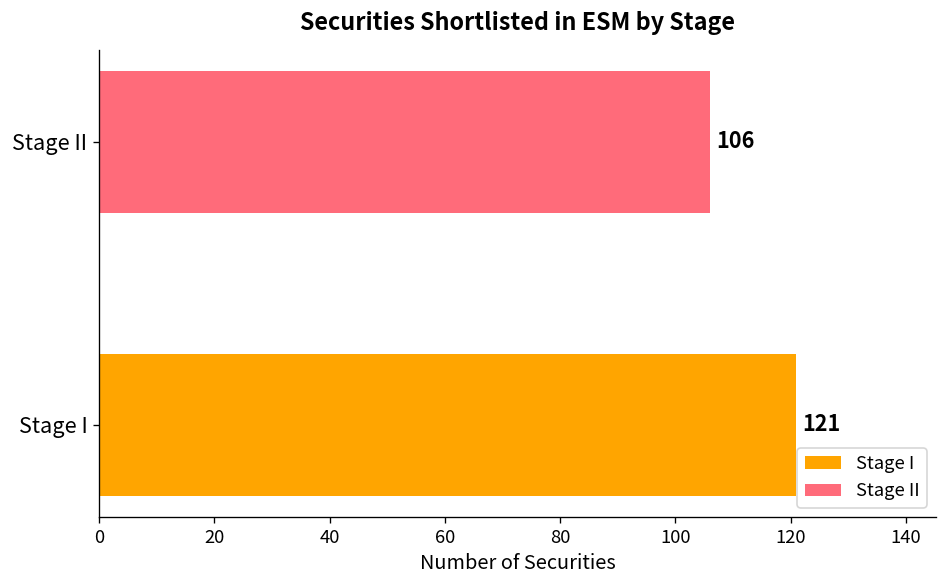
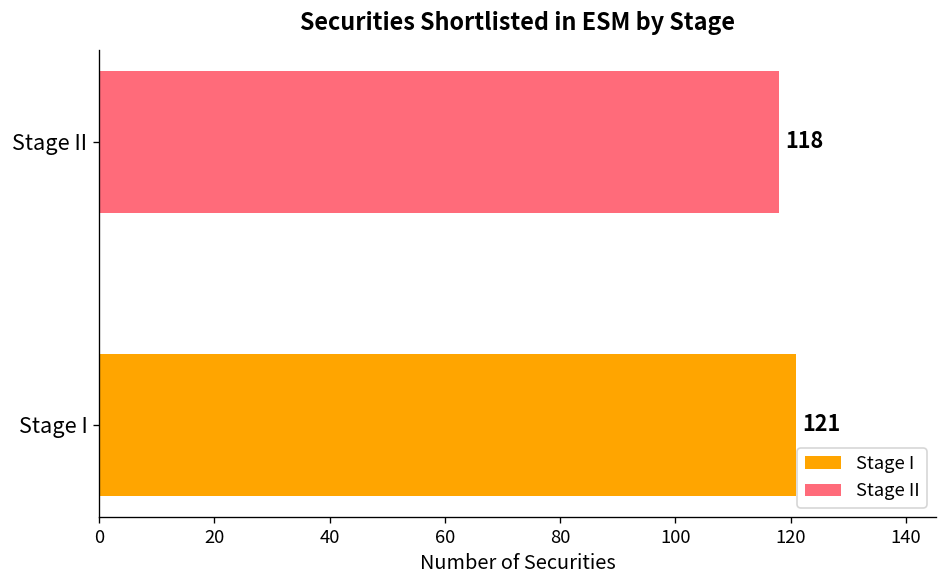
Stage II: 106 -> 118
